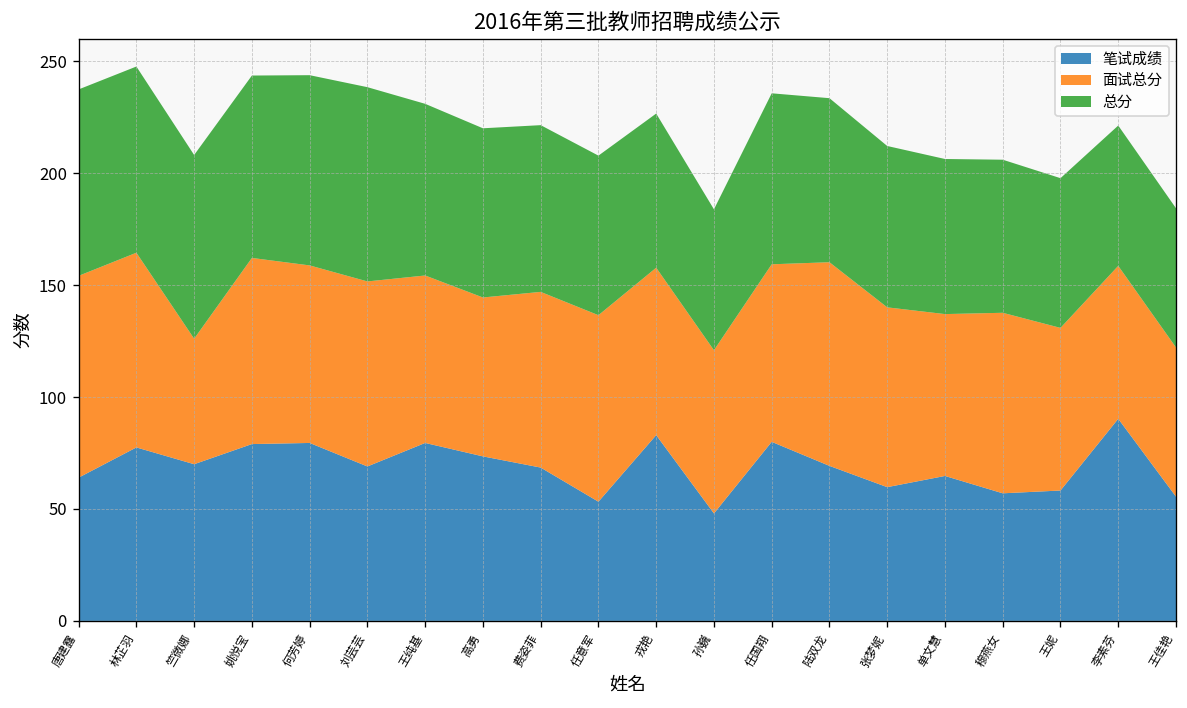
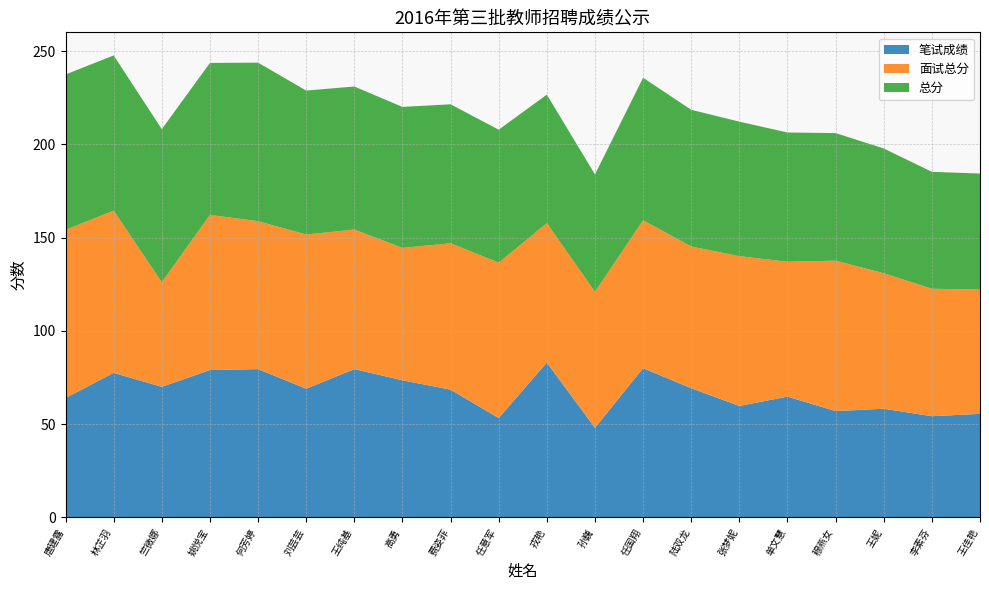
总分, 刘芸芸: 87 -> 77
面试总分, 陆双龙: 91 -> 76
笔试成绩, 李素芬: 90 -> 54
